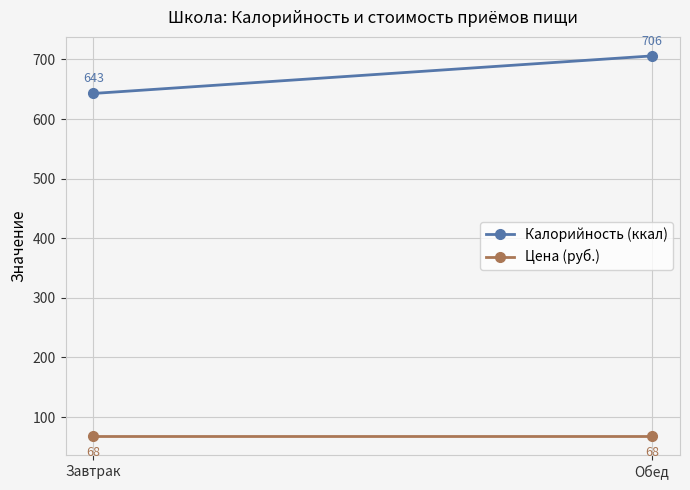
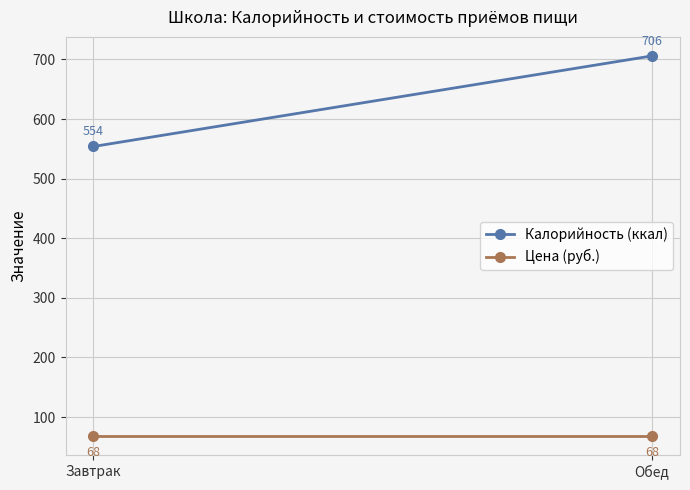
Калорийность (ккал), Завтрак: 643 -> 554
